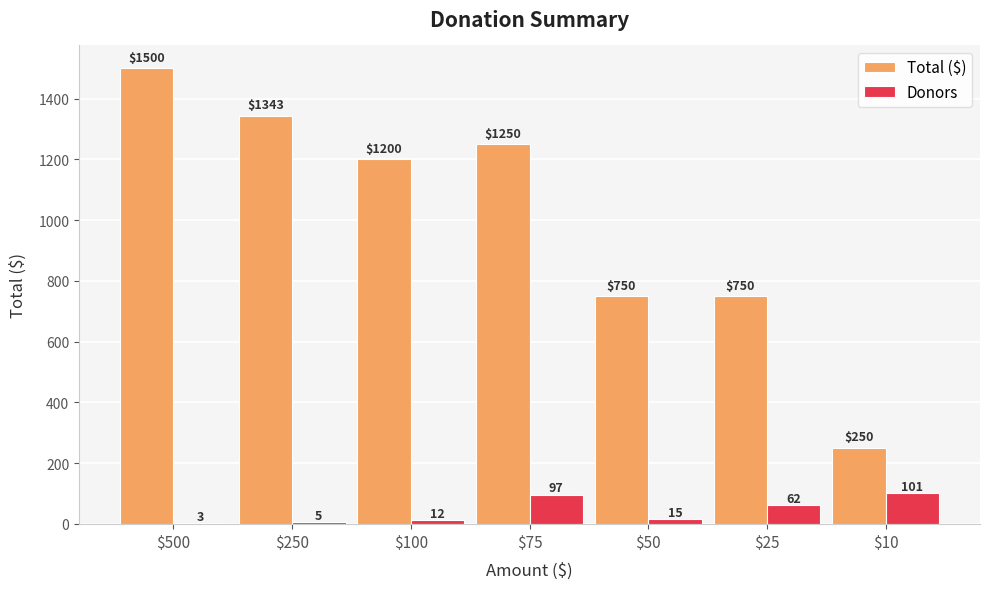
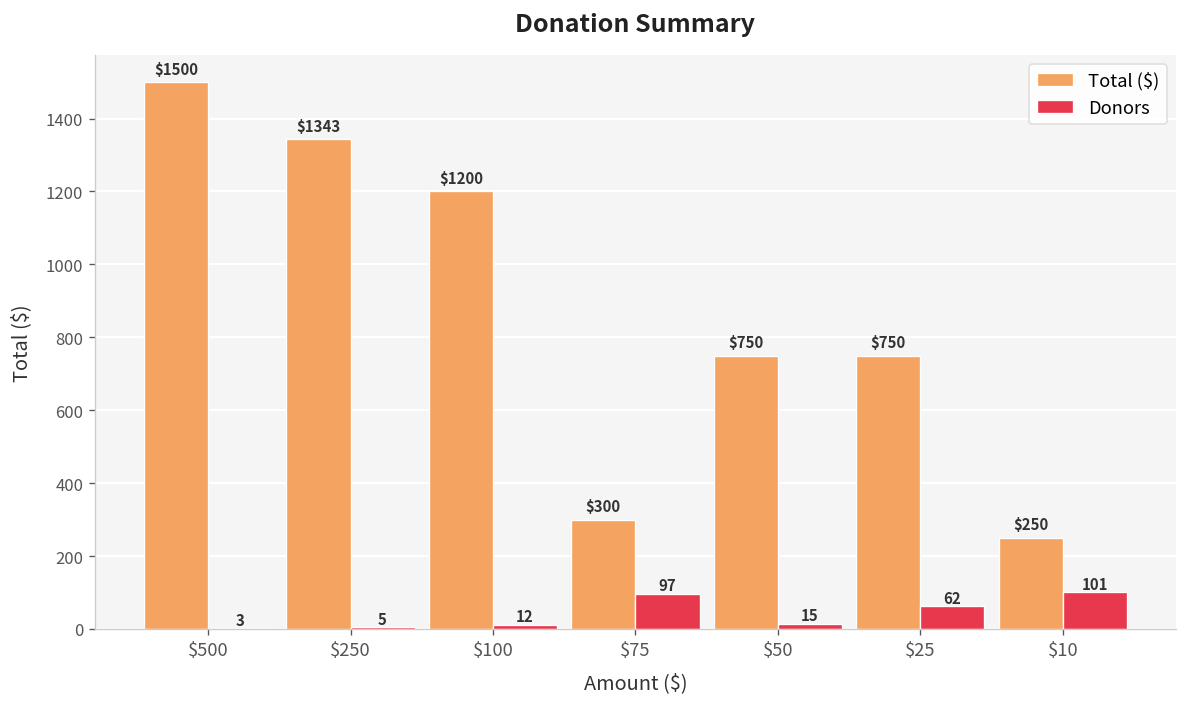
Total ($), $75: $1250 -> $300
